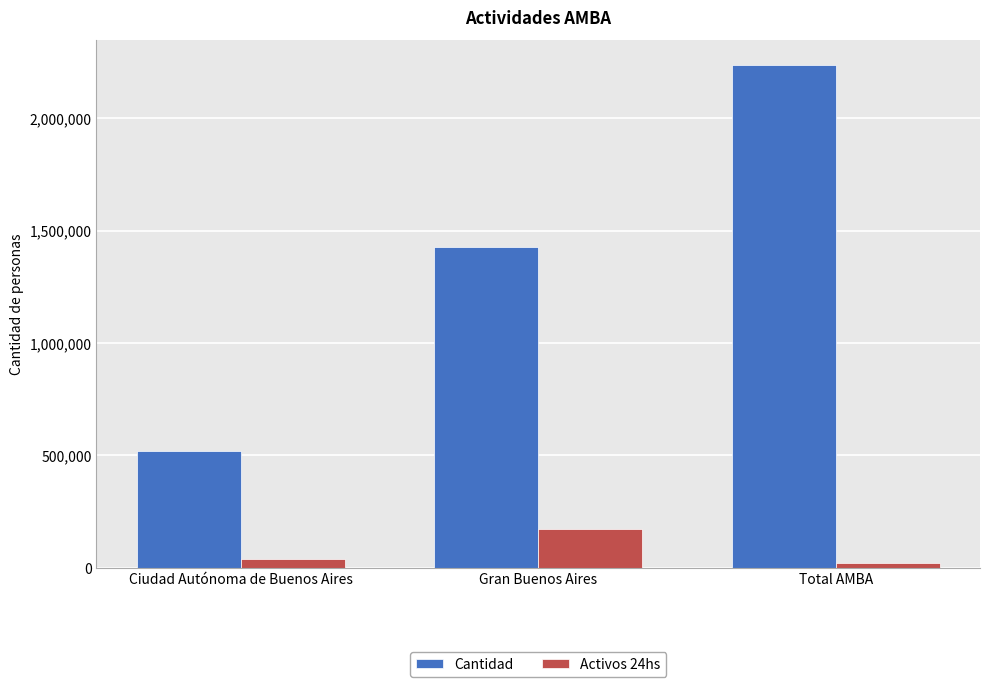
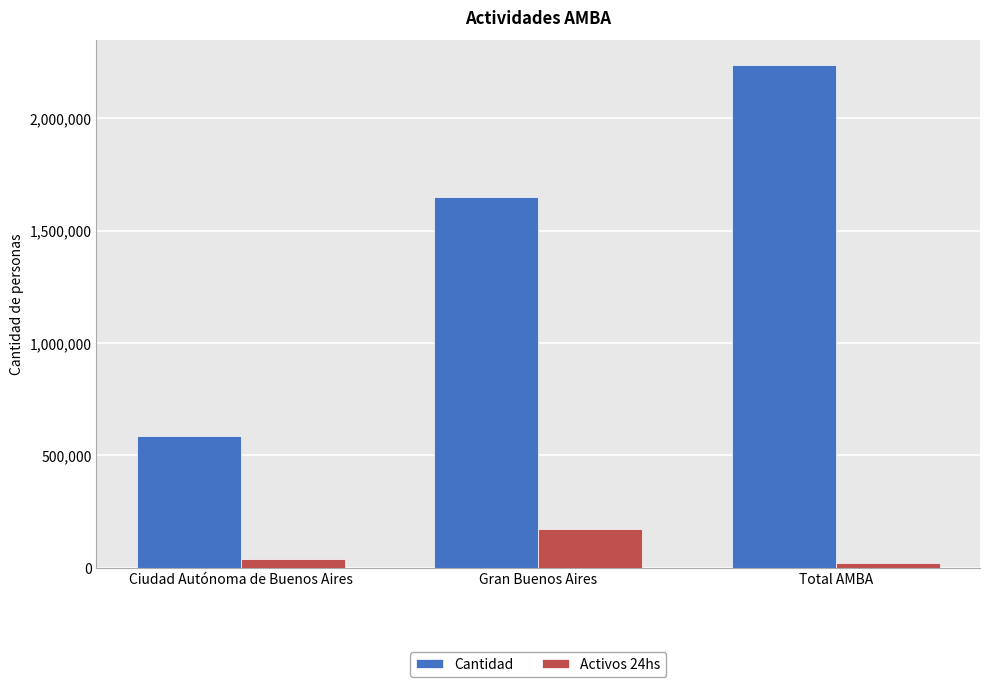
Cantidad, Ciudad Autónoma de Buenos Aires: 520,000 -> 580,000
Cantidad, Gran Buenos Aires: 1,430,000 -> 1,650,000
